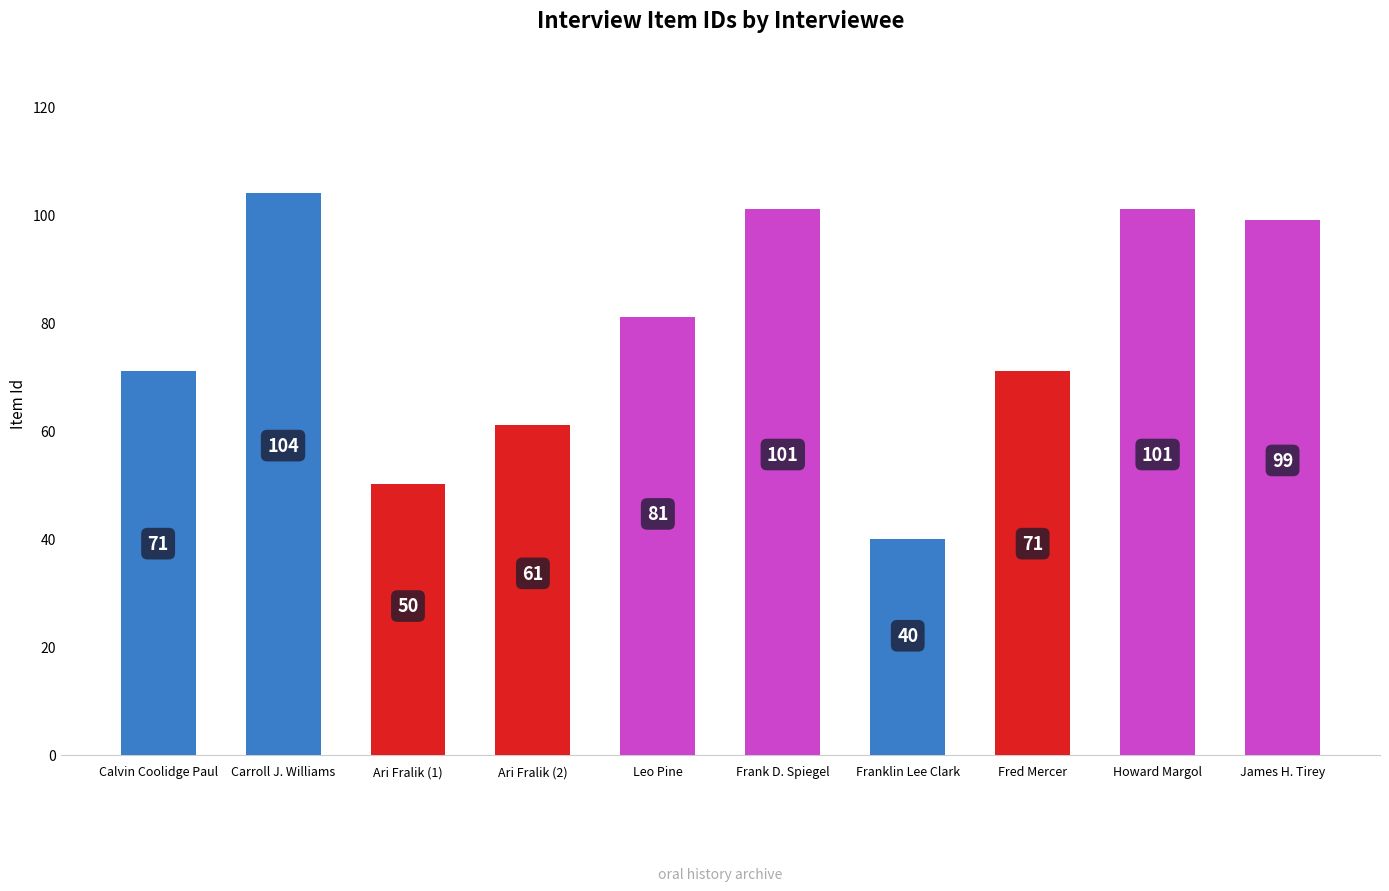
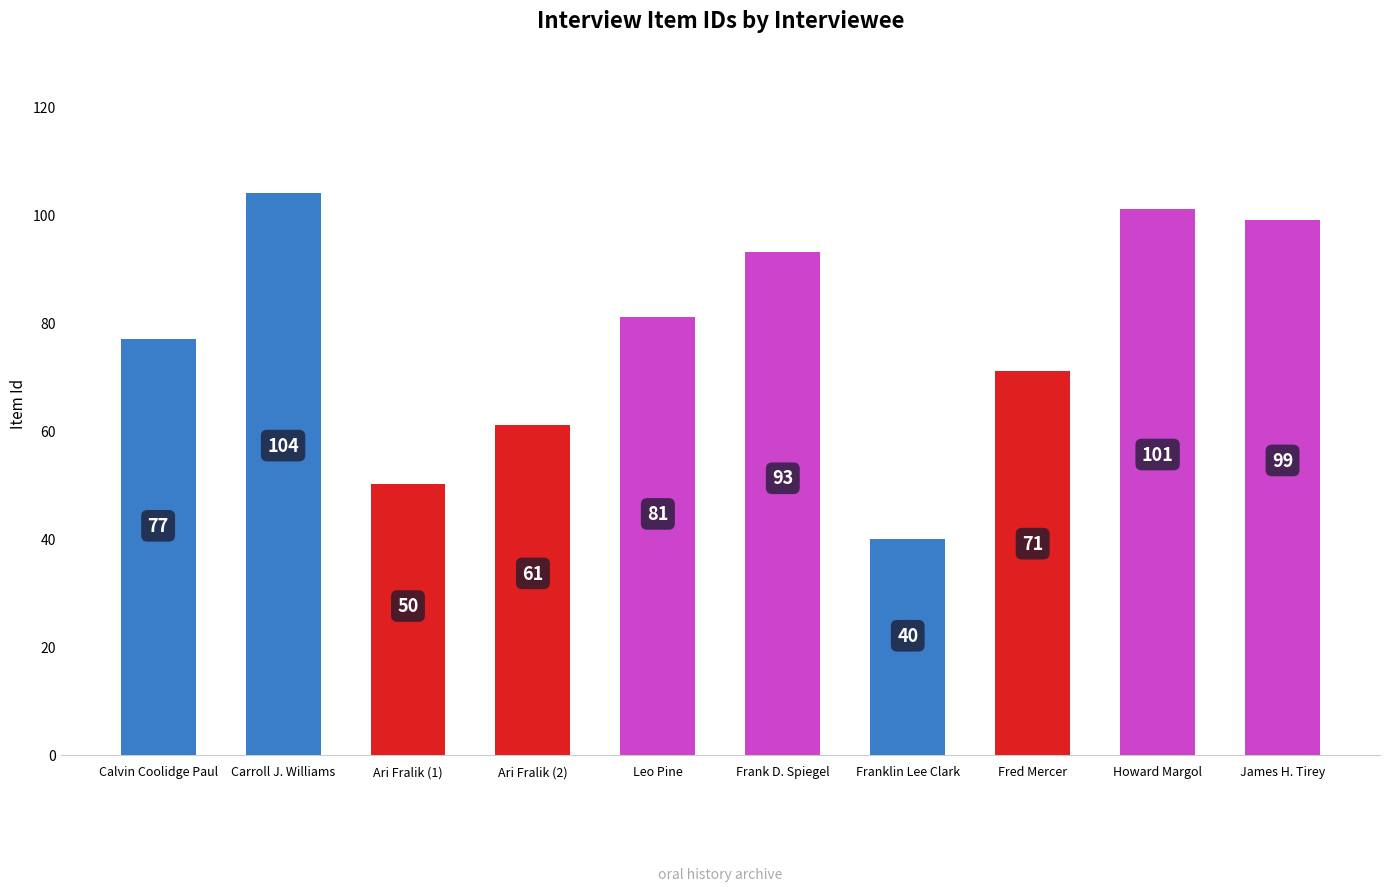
Calvin Coolidge Paul: 71 -> 77
Frank D. Spiegel: 101 -> 93
